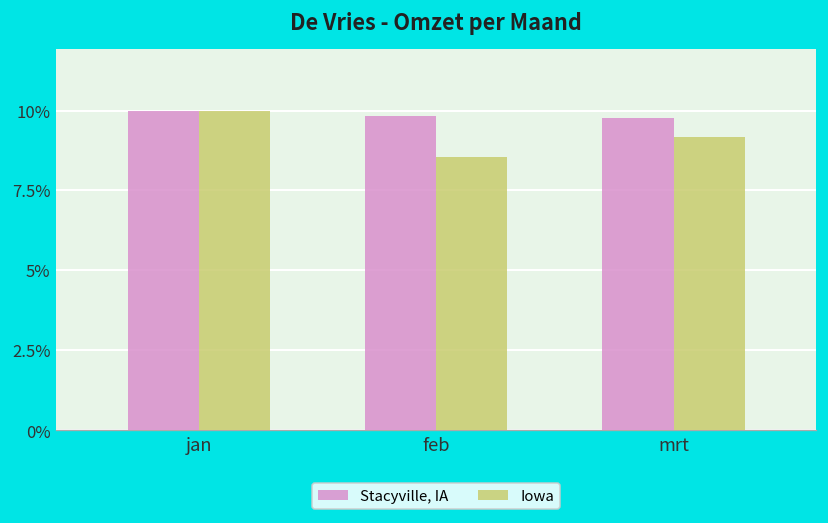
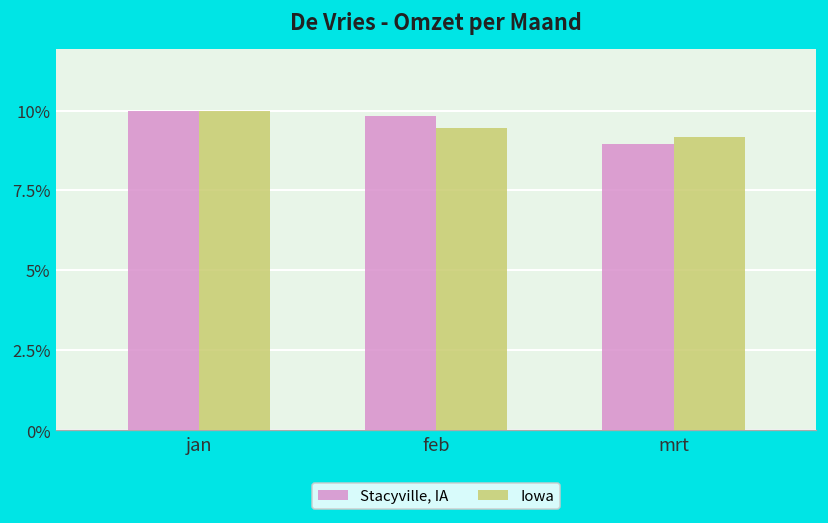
Iowa, feb: 8.6% -> 9.5%
Stacyville, IA, mrt: 9.8% -> 9.0%
